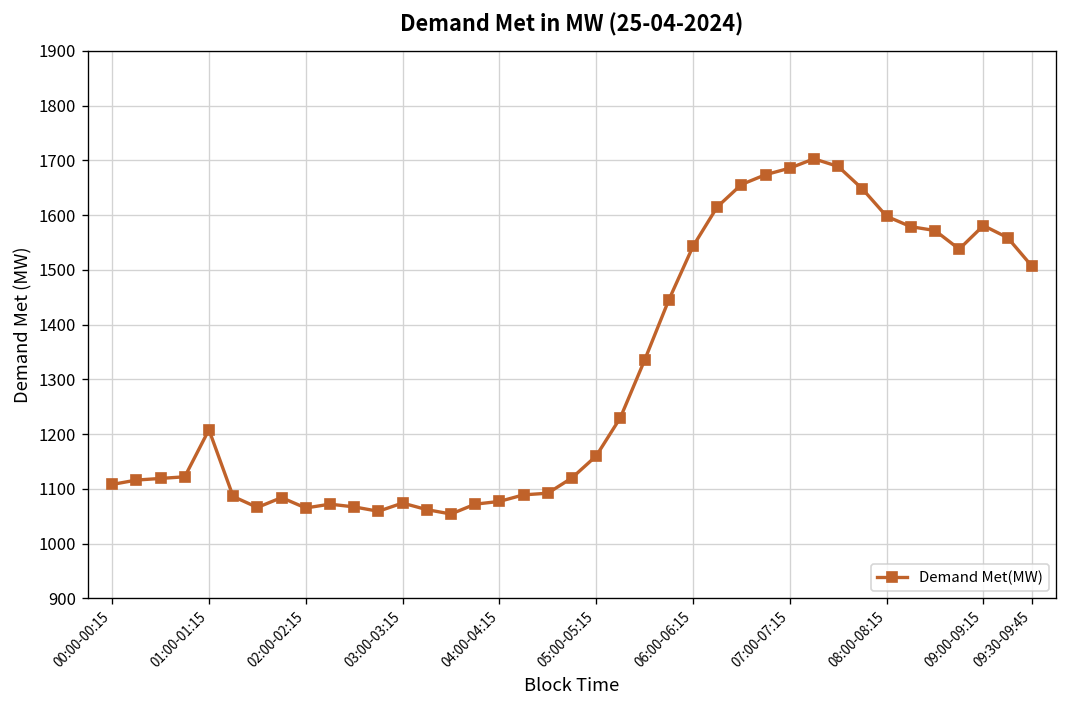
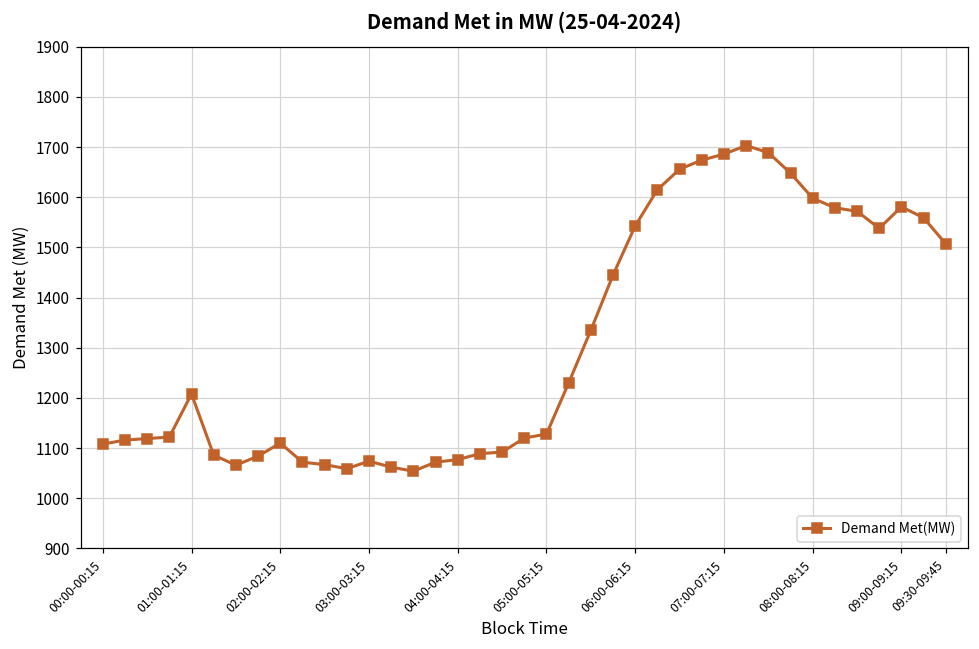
02:00-02:15: 1070 -> 1110
05:00-05:15: 1160 -> 1130
